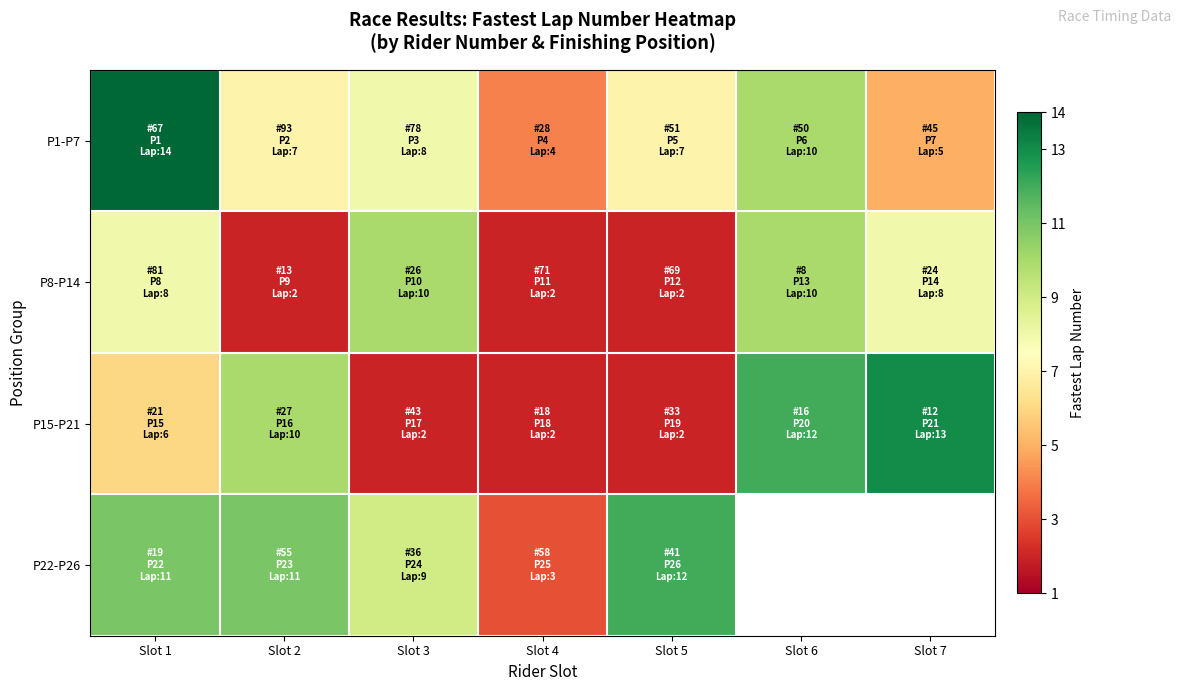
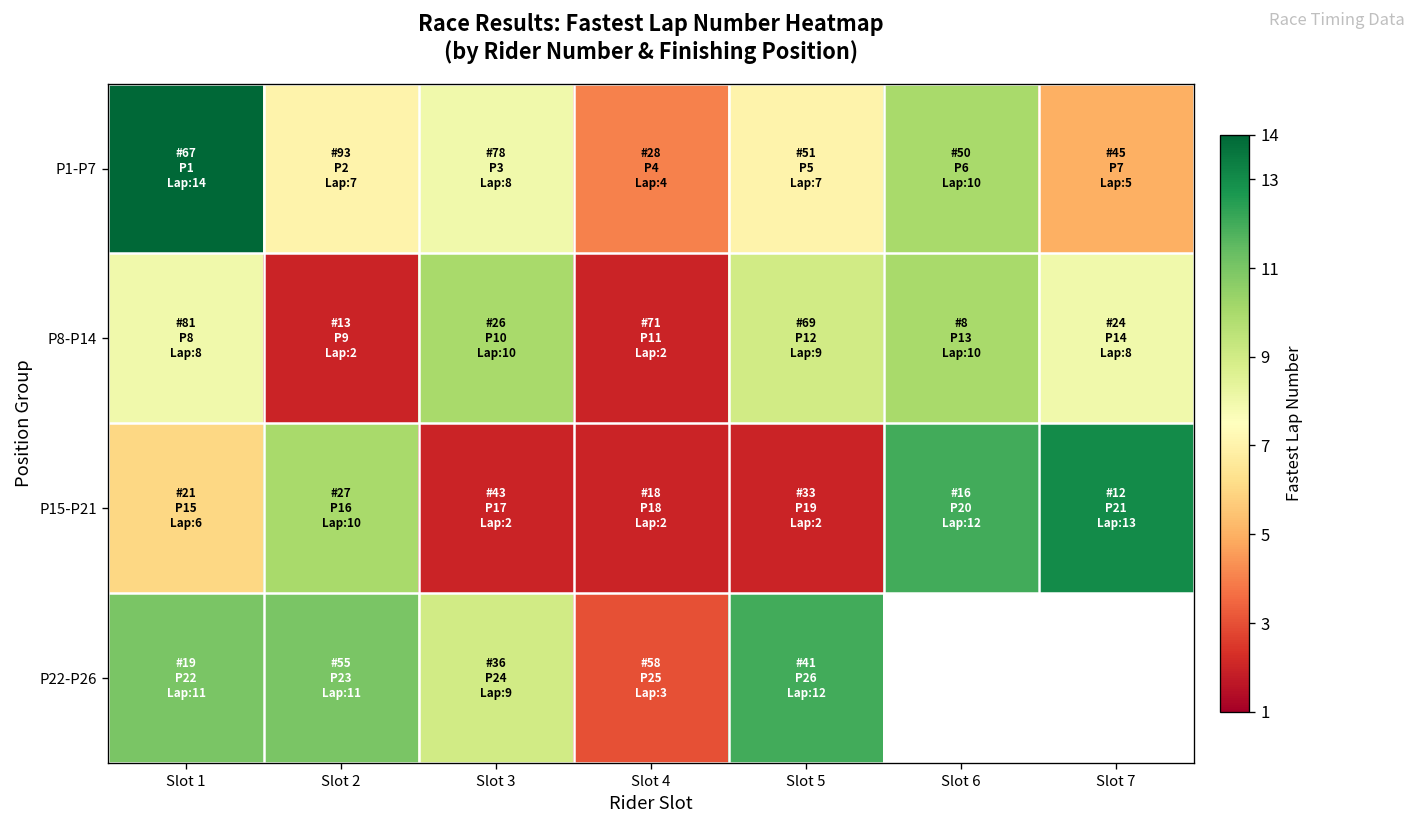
P8-P14, Slot 5: 2 -> 9
